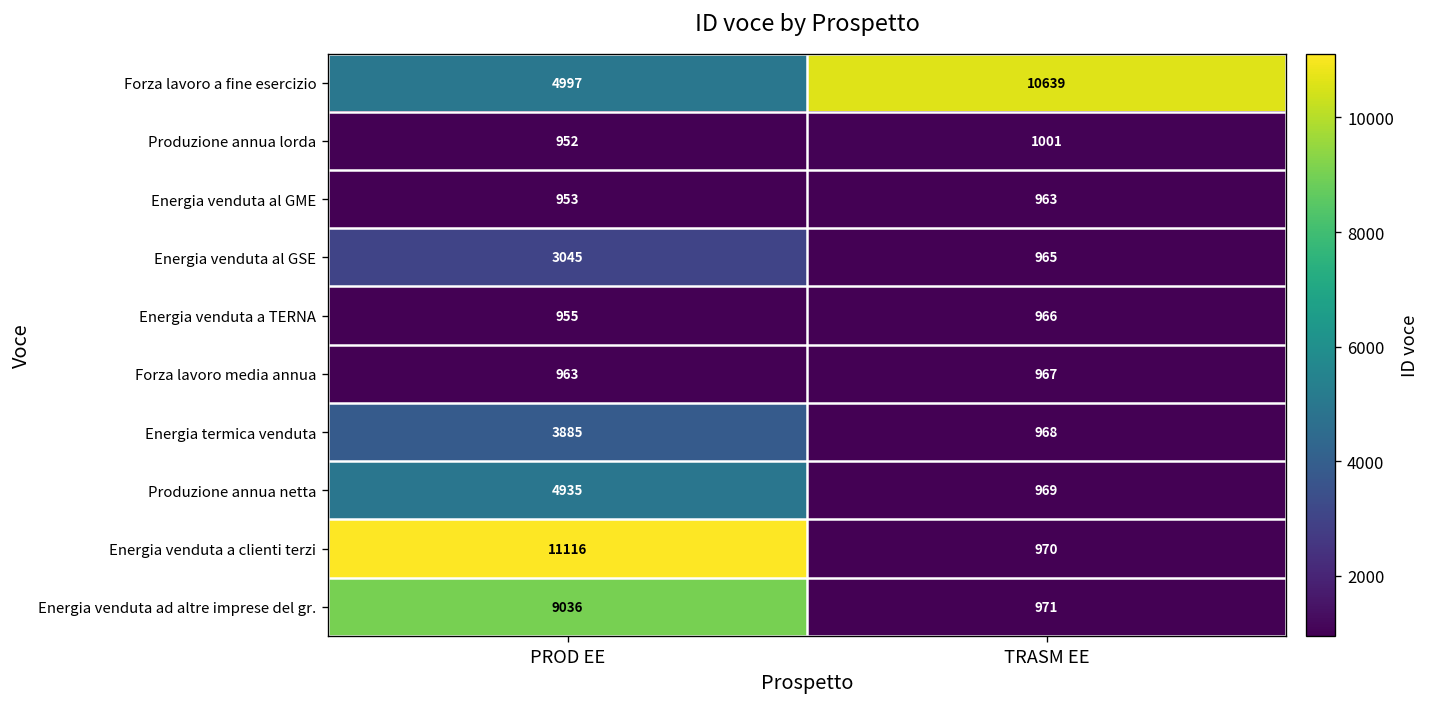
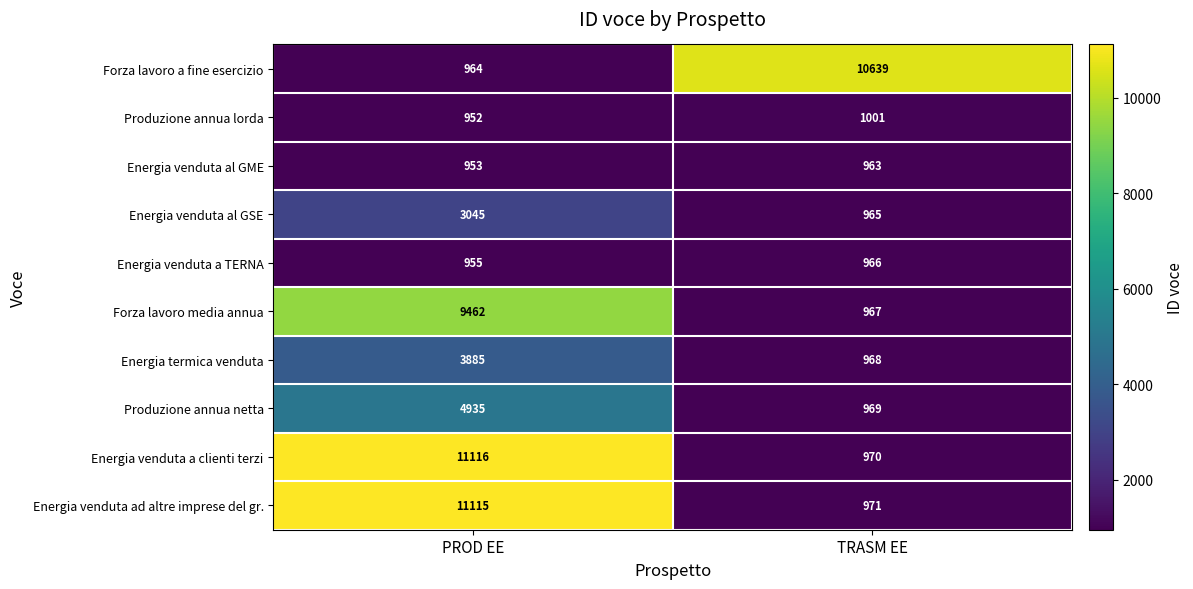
Forza lavoro a fine esercizio, PROD EE: 4997 -> 964
Forza lavoro media annua, PROD EE: 963 -> 9462
Energia venduta ad altre imprese del gr., PROD EE: 9036 -> 11115
